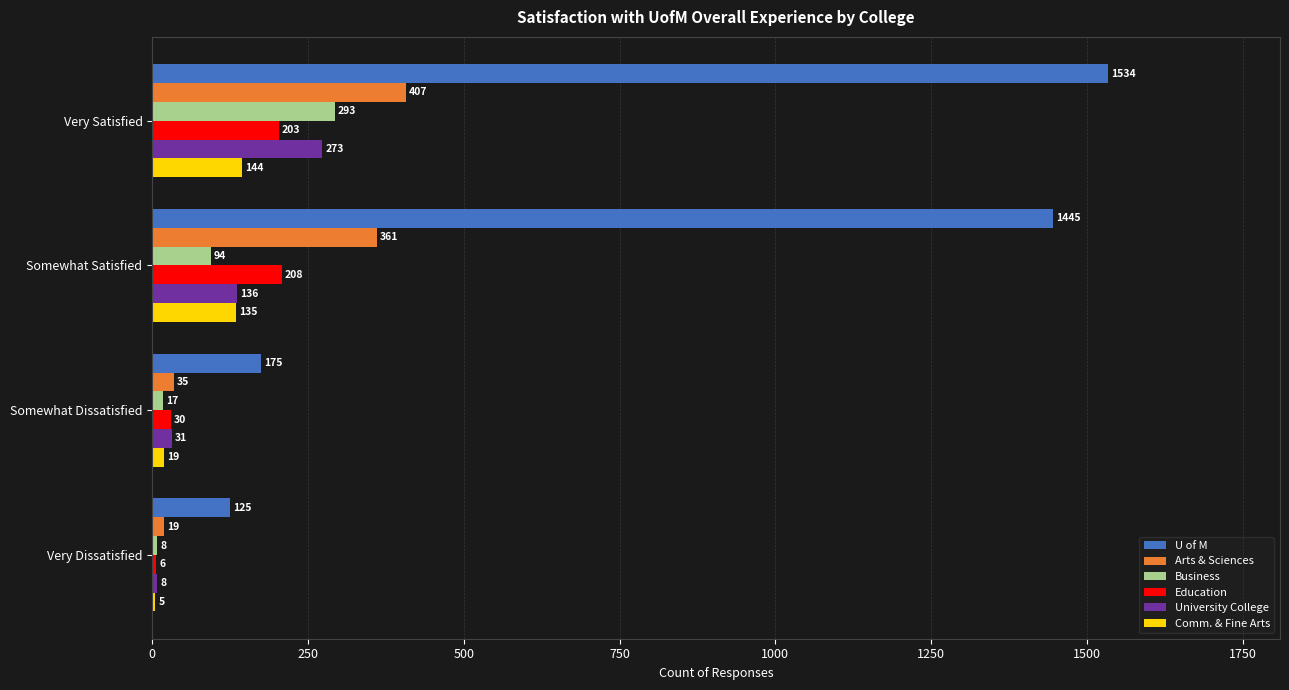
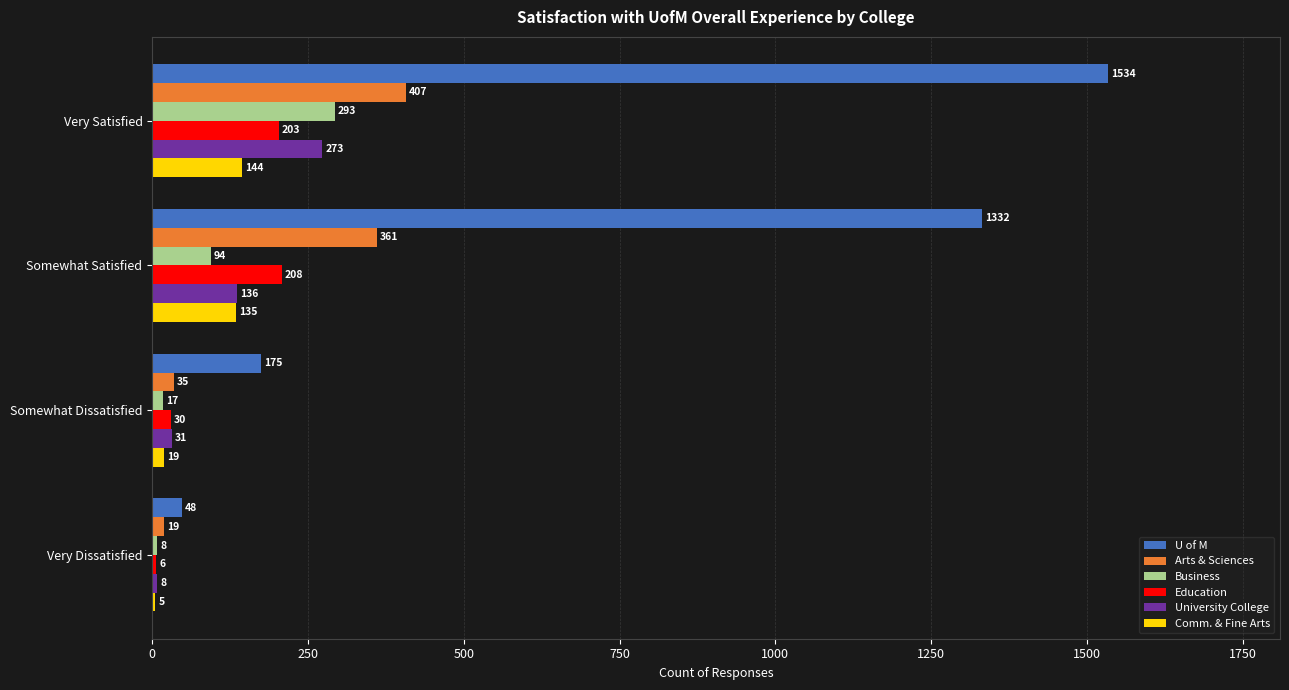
U of M, Somewhat Satisfied: 1445 -> 1332
U of M, Very Dissatisfied: 125 -> 48
